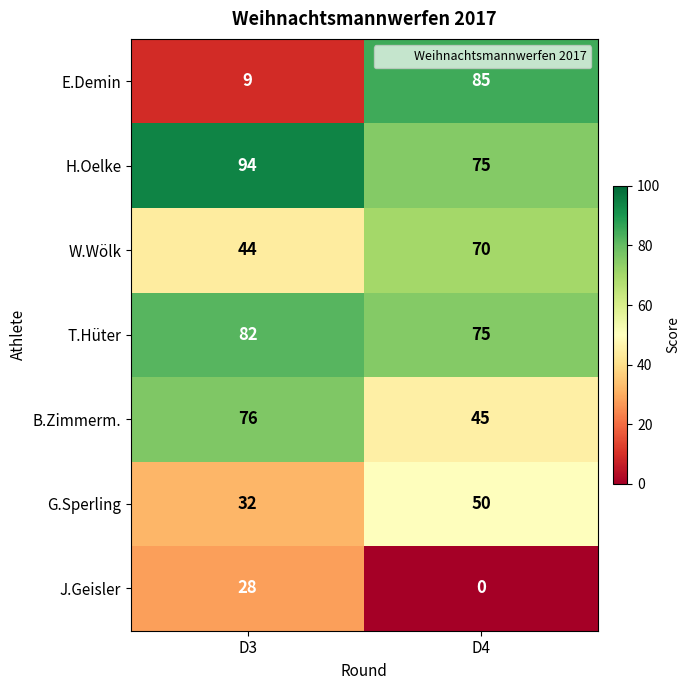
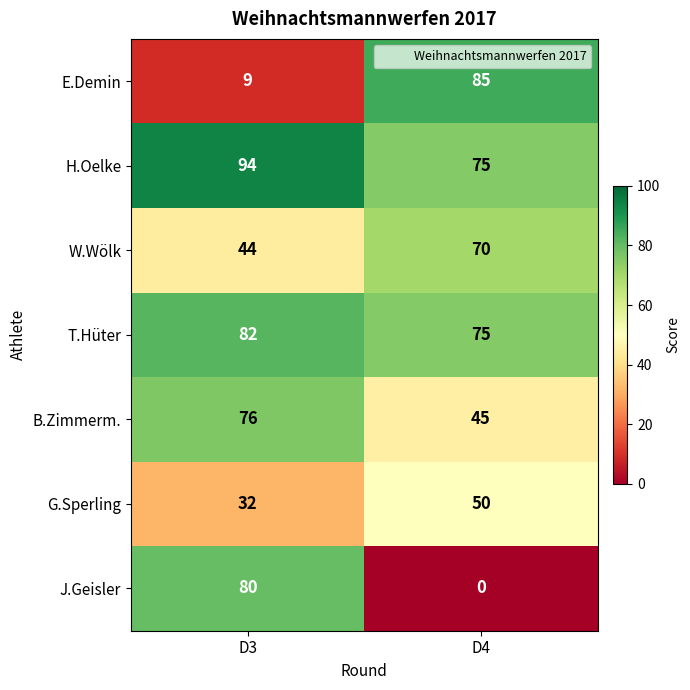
J.Geisler, D3: 28 -> 80
